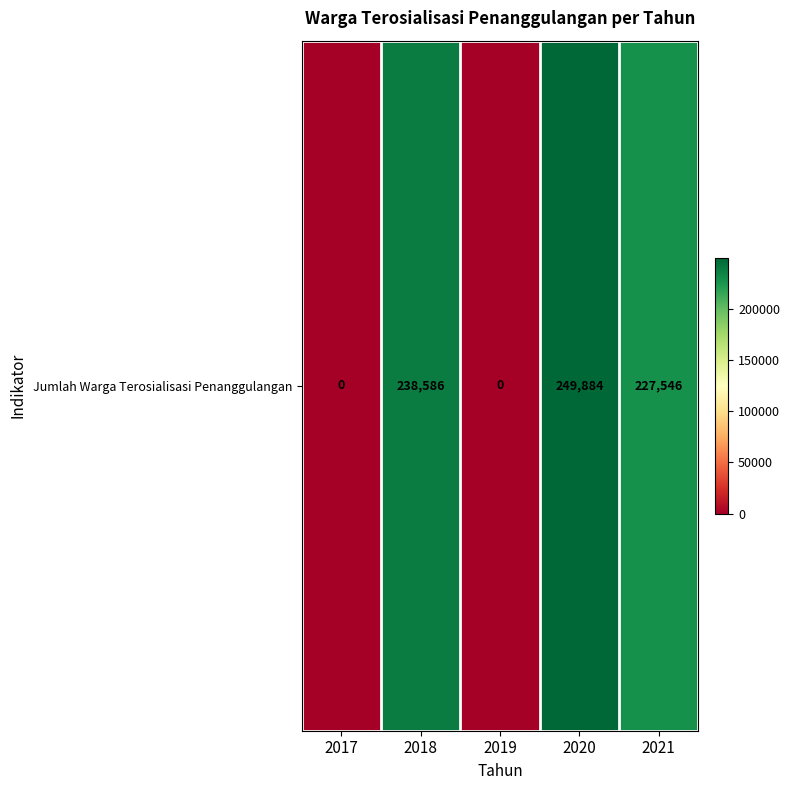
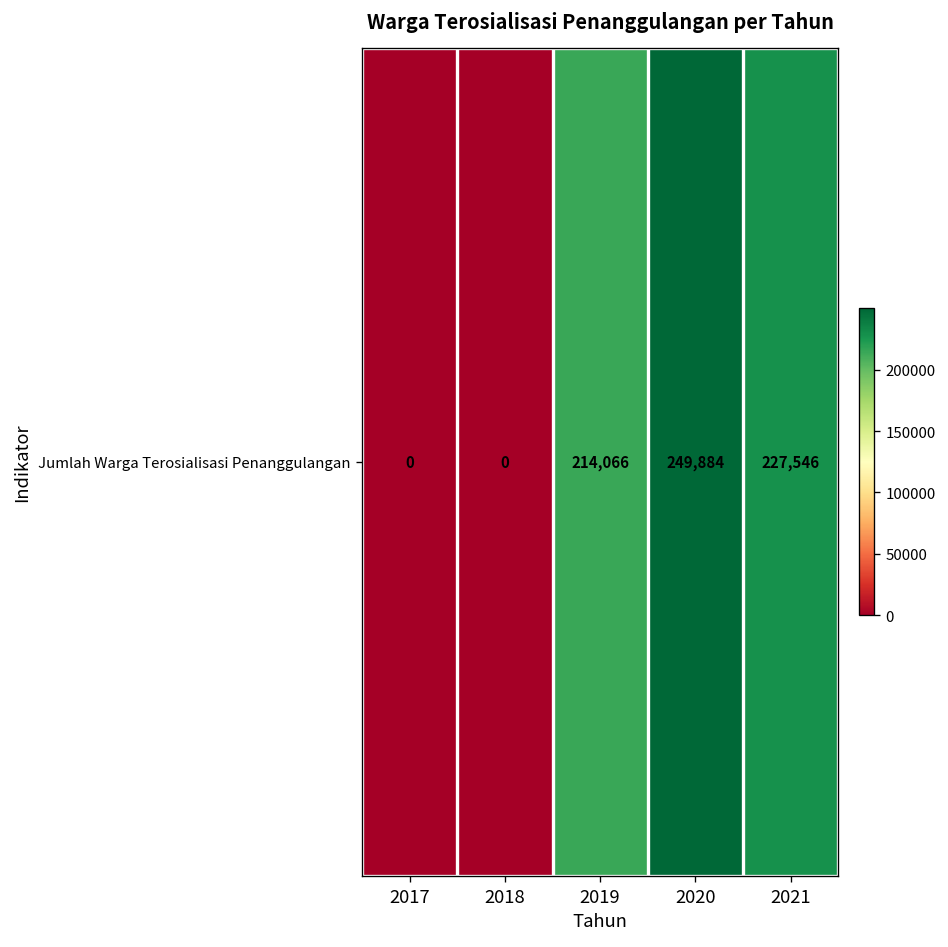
Jumlah Warga Terosialisasi Penanggulangan, 2018: 238,586 -> 0
Jumlah Warga Terosialisasi Penanggulangan, 2019: 0 -> 214,066
